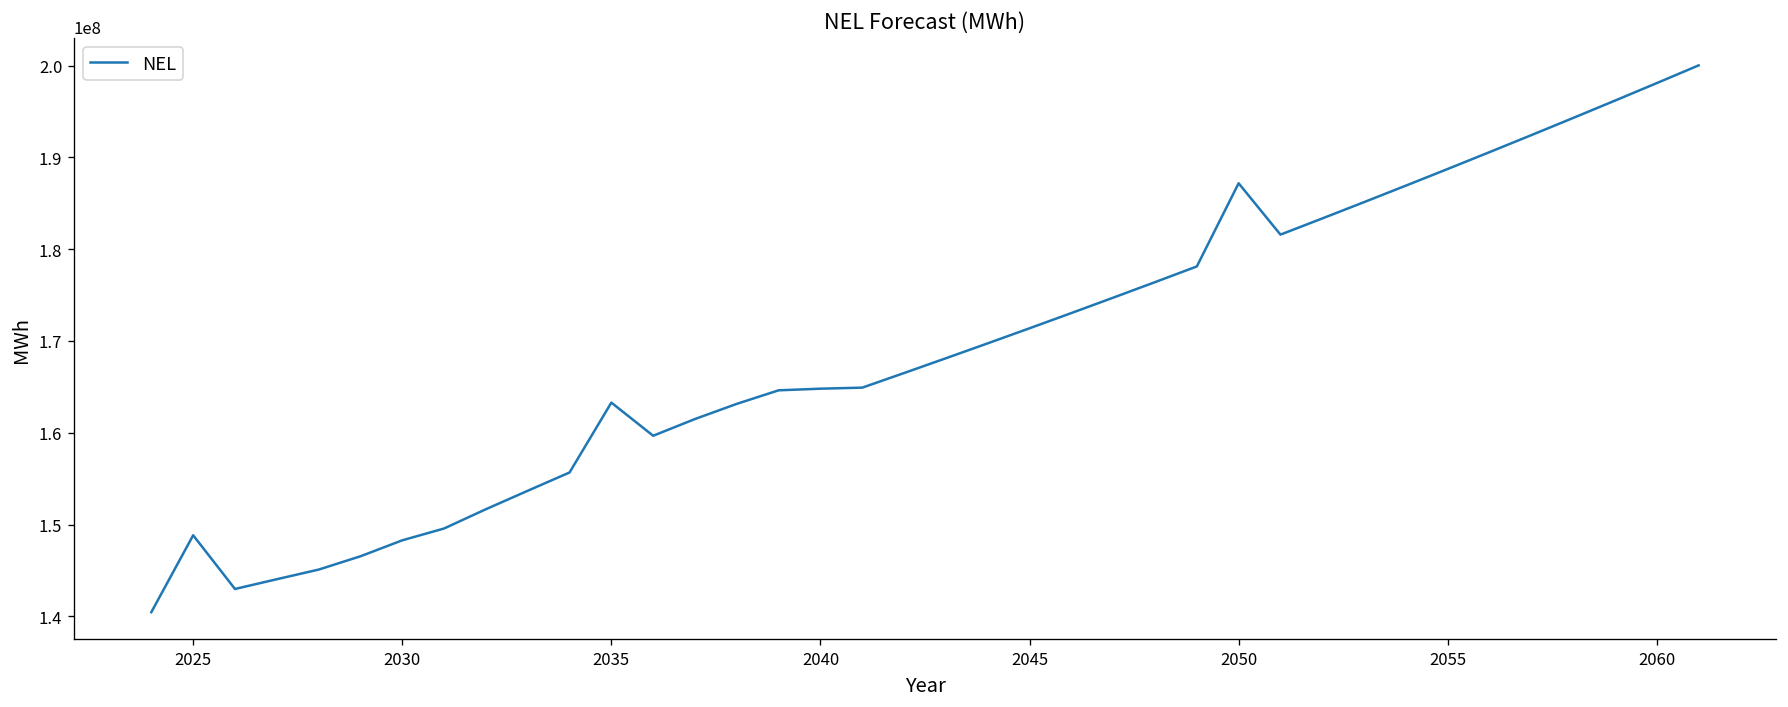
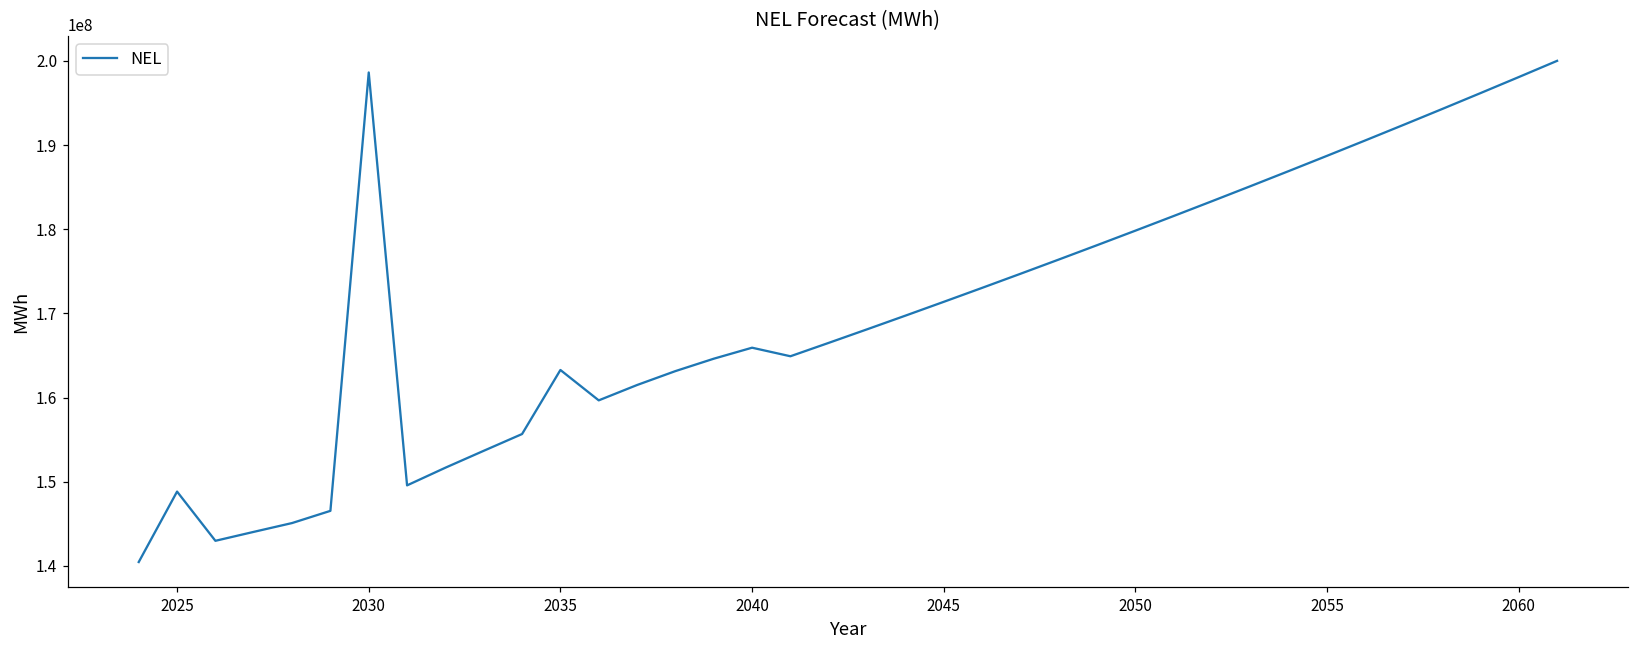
2030: 148000000 -> 199000000
2040: 165000000 -> 166000000
2050: 187000000 -> 180000000
